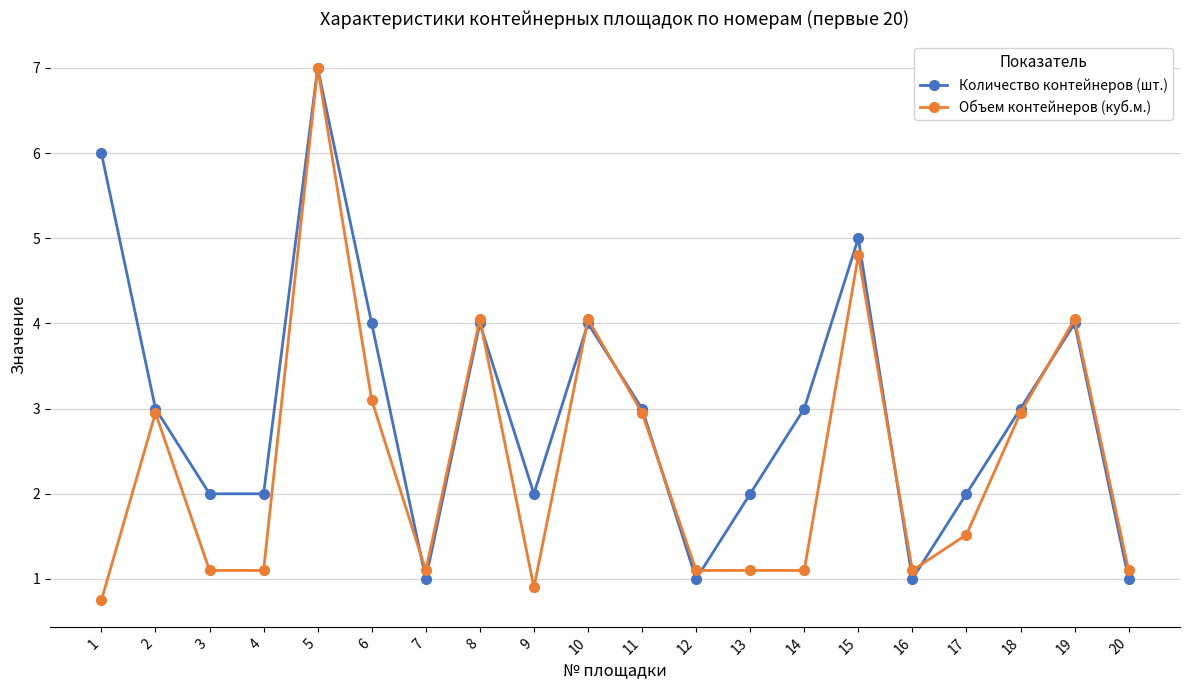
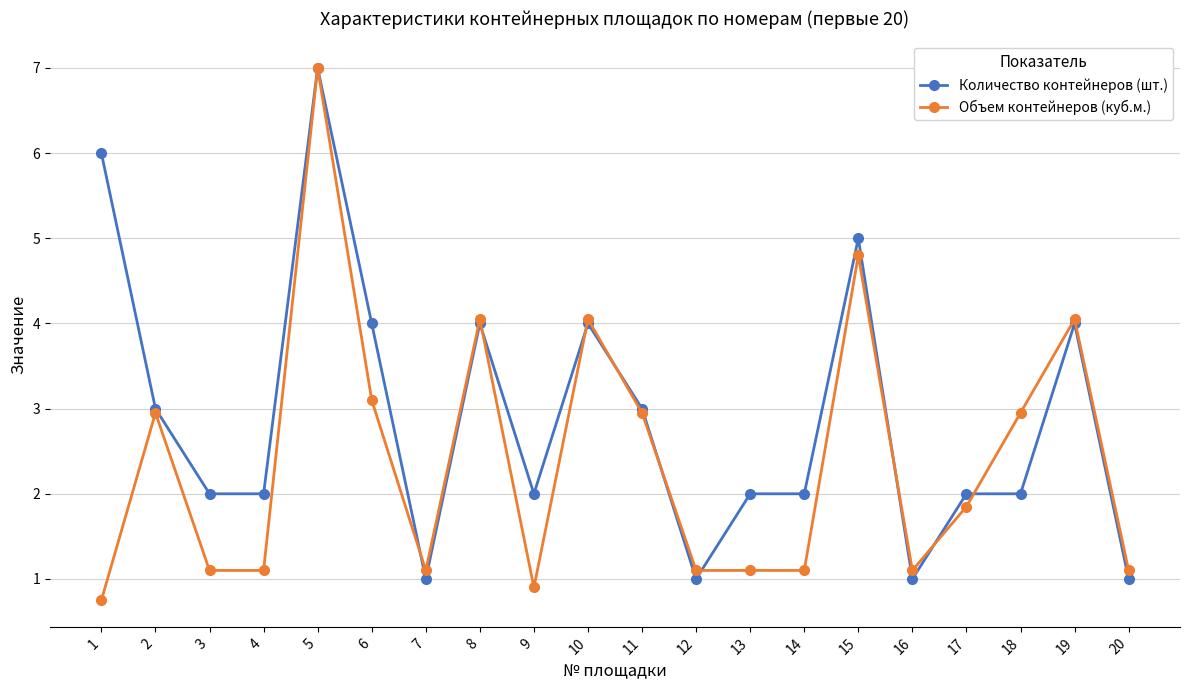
Количество контейнеров (шт.), 14: 3 -> 2
Объем контейнеров (куб.м.), 17: 1.5 -> 1.9
Количество контейнеров (шт.), 18: 3 -> 2
